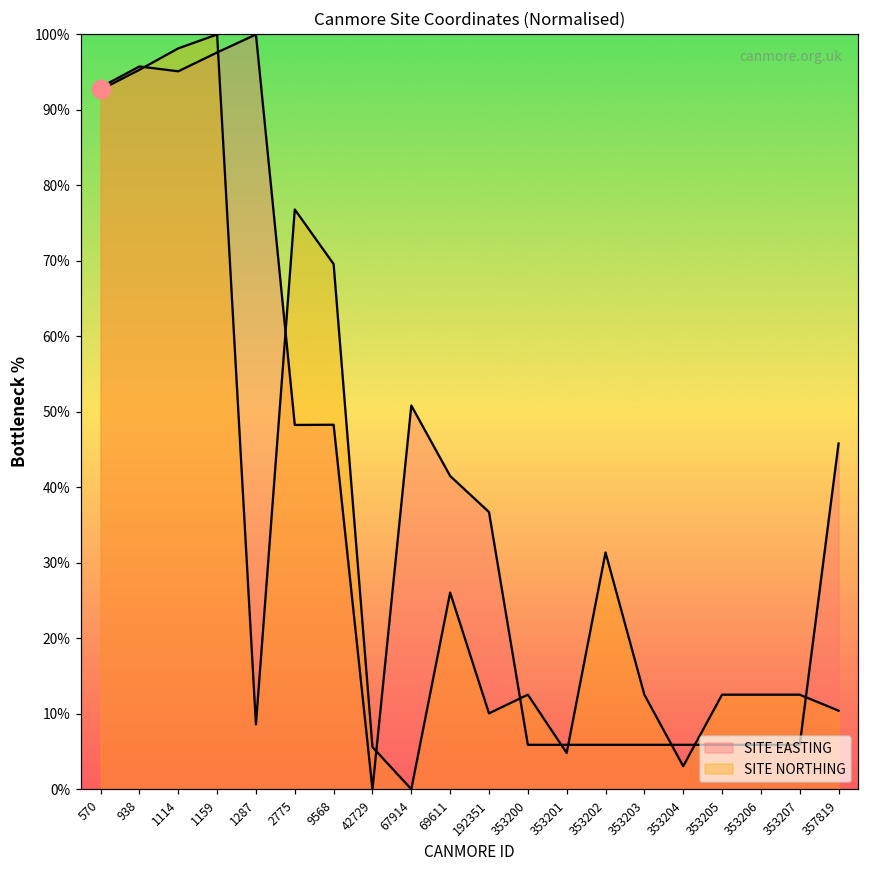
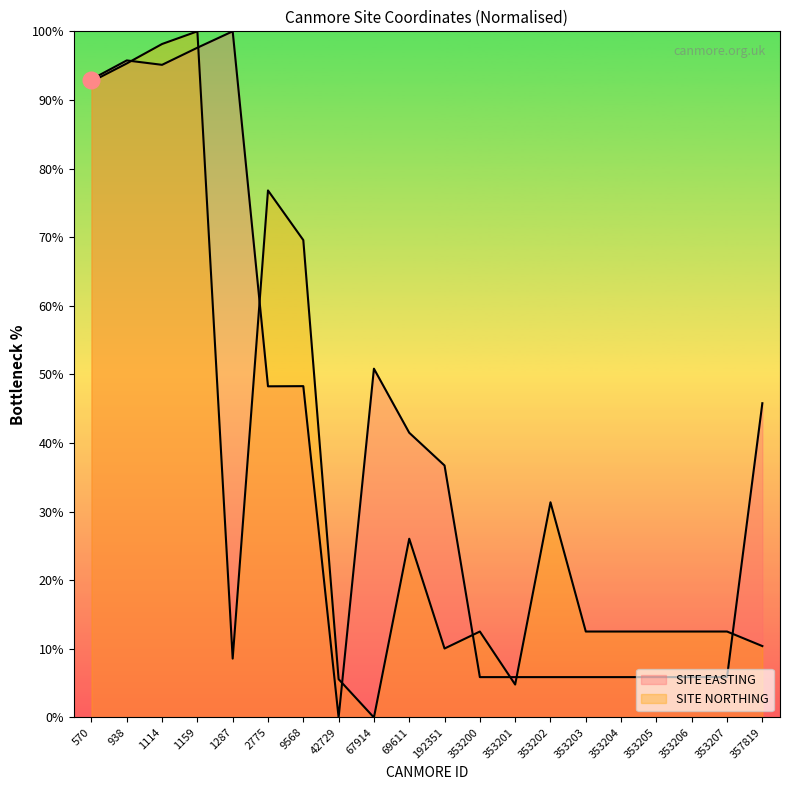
SITE NORTHING, 353204: 3% -> 13%
